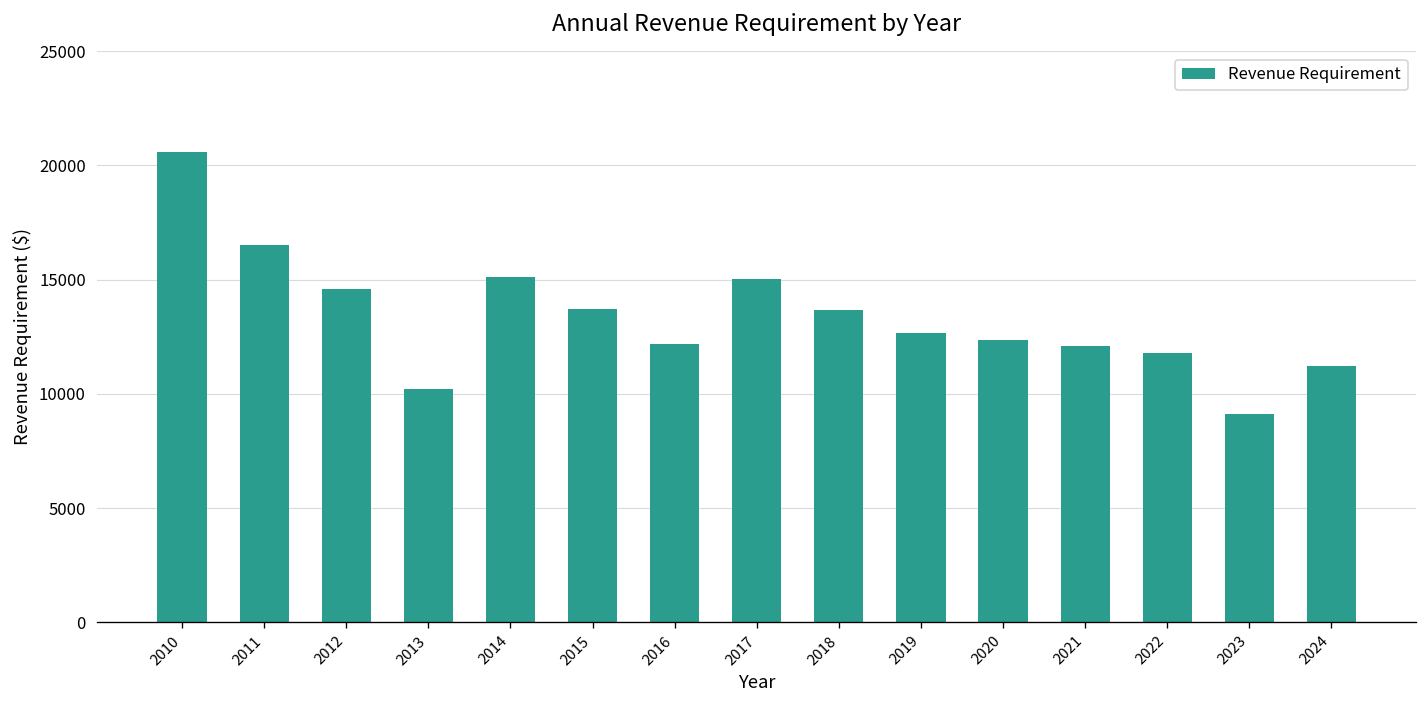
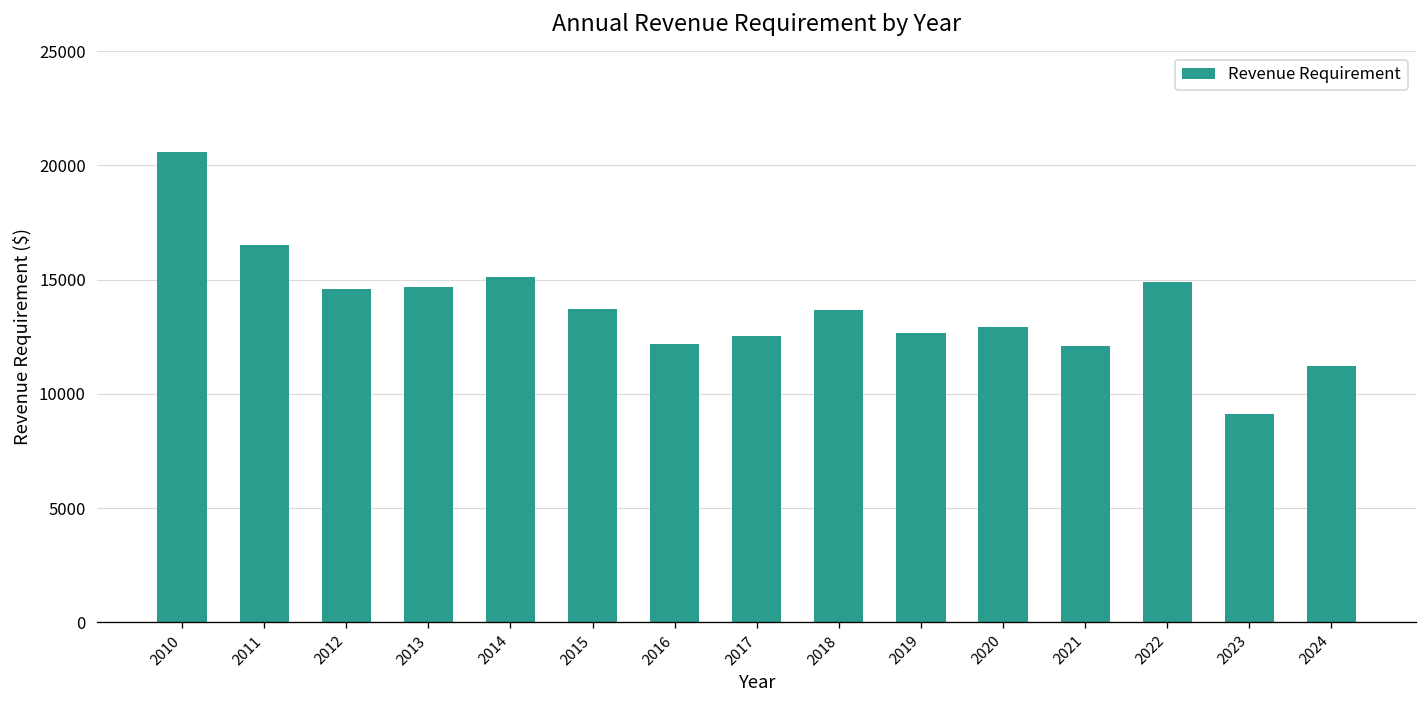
2013: 10200 -> 14700
2017: 15000 -> 12500
2020: 12400 -> 12900
2022: 11800 -> 14900
